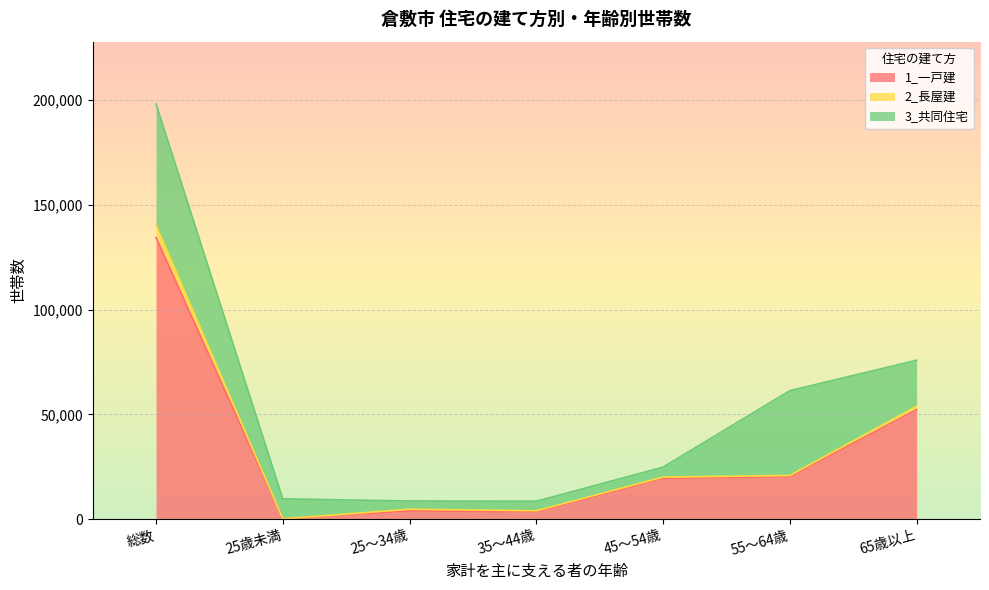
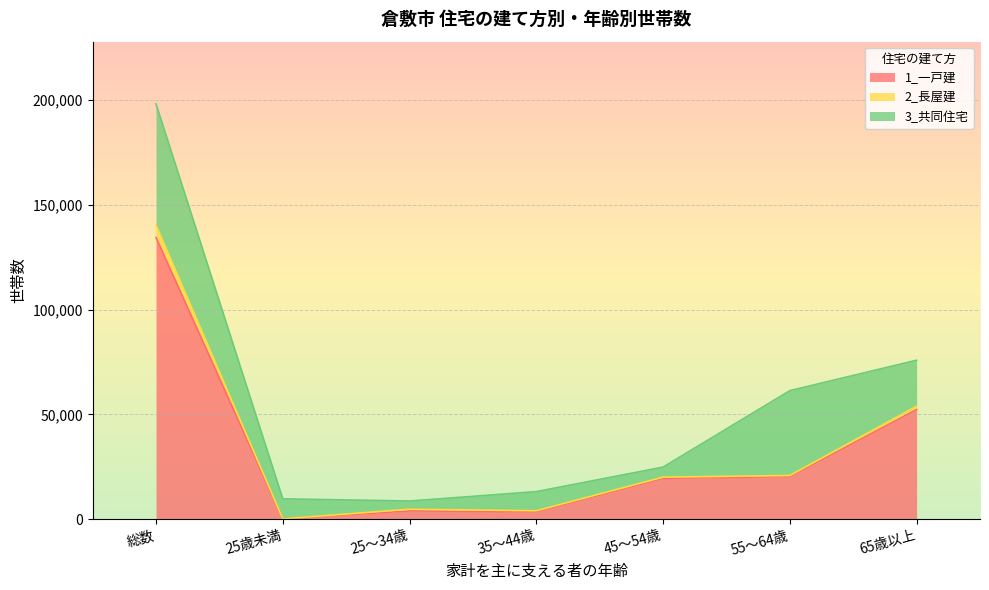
3_共同住宅, 35～44歳: 5,000 -> 9,000
